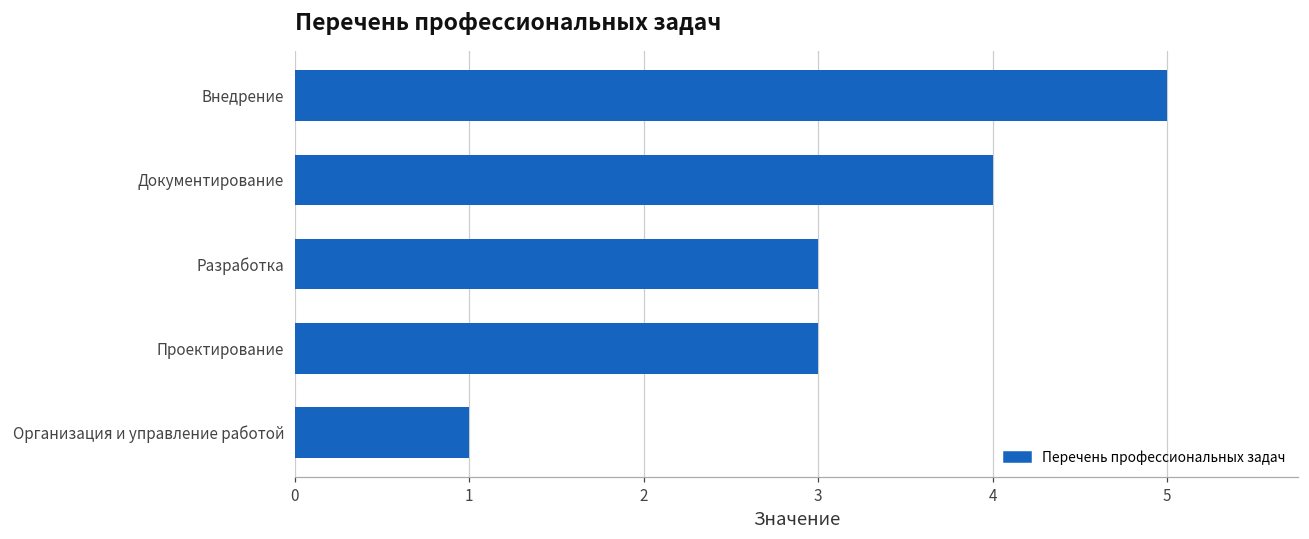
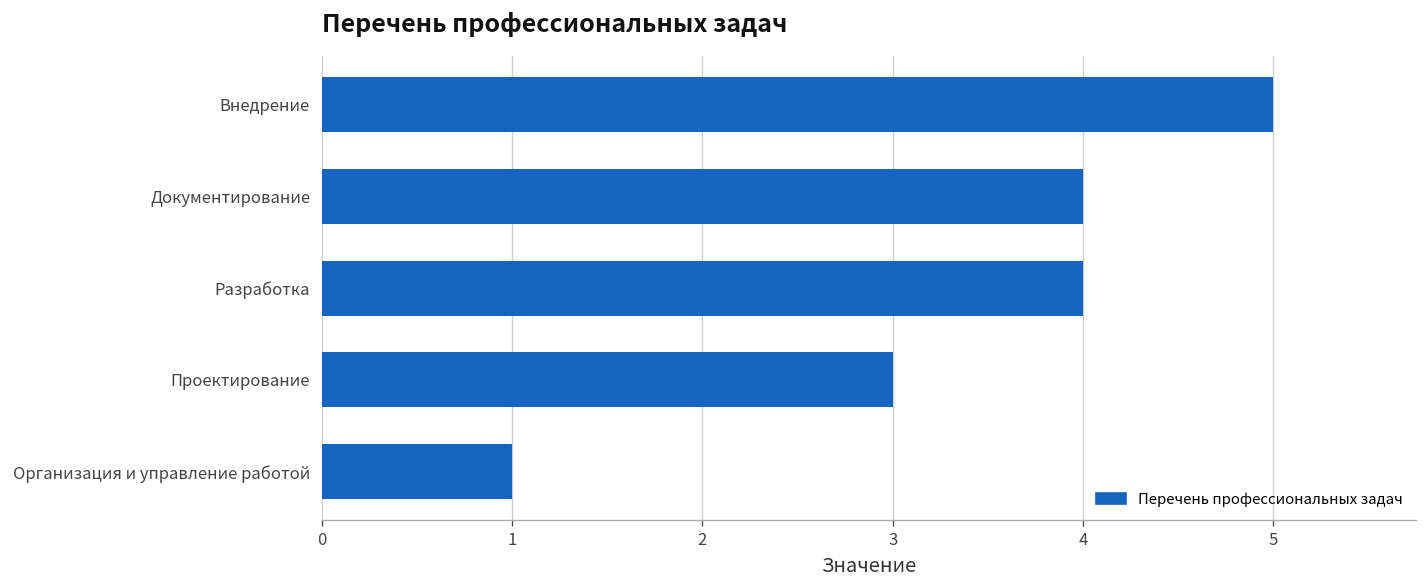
Разработка: 3 -> 4
